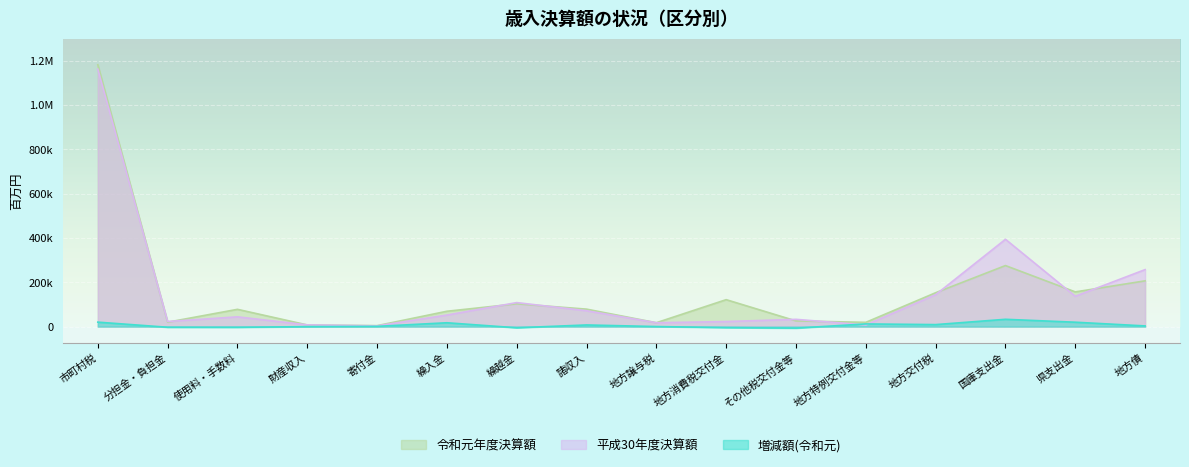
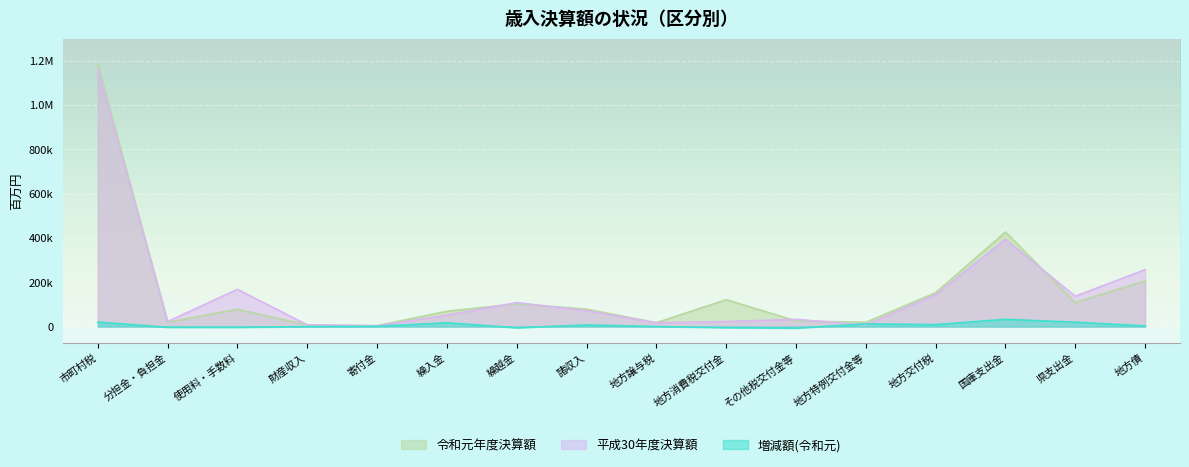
平成30年度決算額, 使用料・手数料: 40000 -> 170000
令和元年度決算額, 国庫支出金: 280000 -> 430000
令和元年度決算額, 県支出金: 160000 -> 110000
